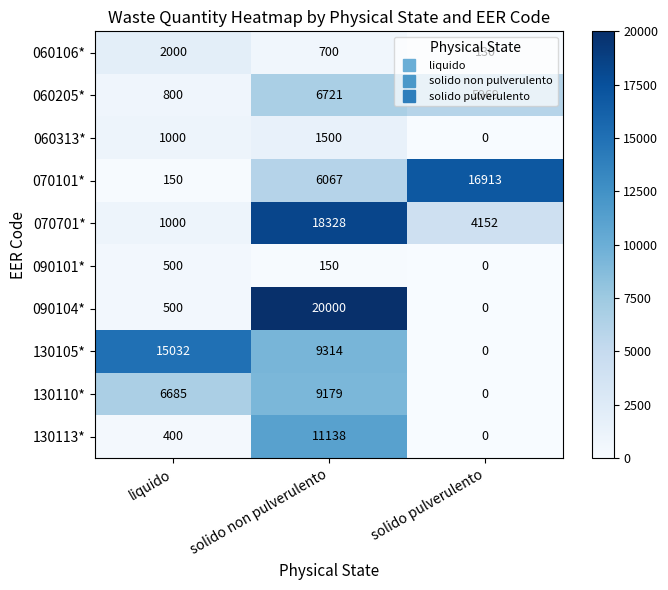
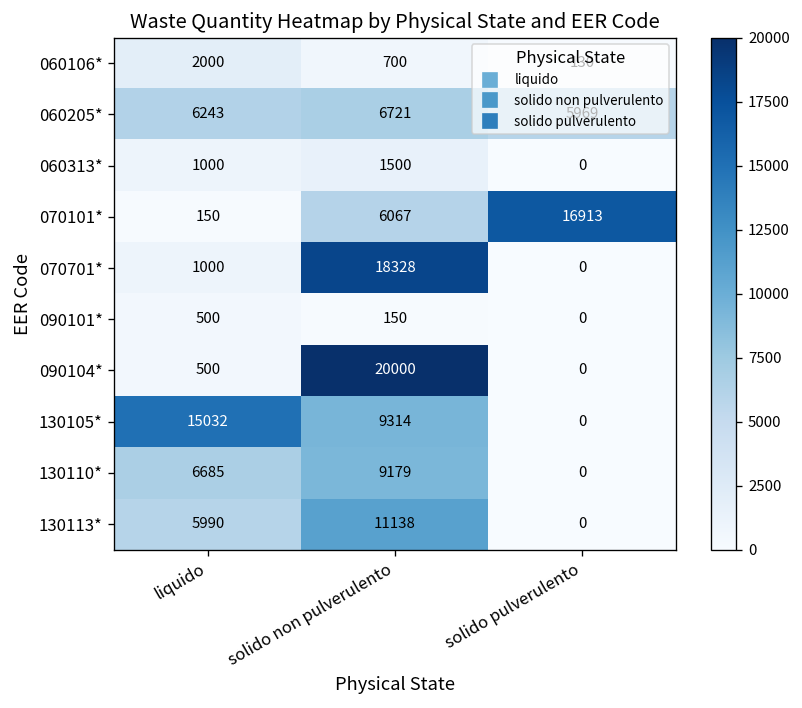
060205*, liquido: 800 -> 6243
070701*, solido pulverulento: 4152 -> 0
130113*, liquido: 400 -> 5990
